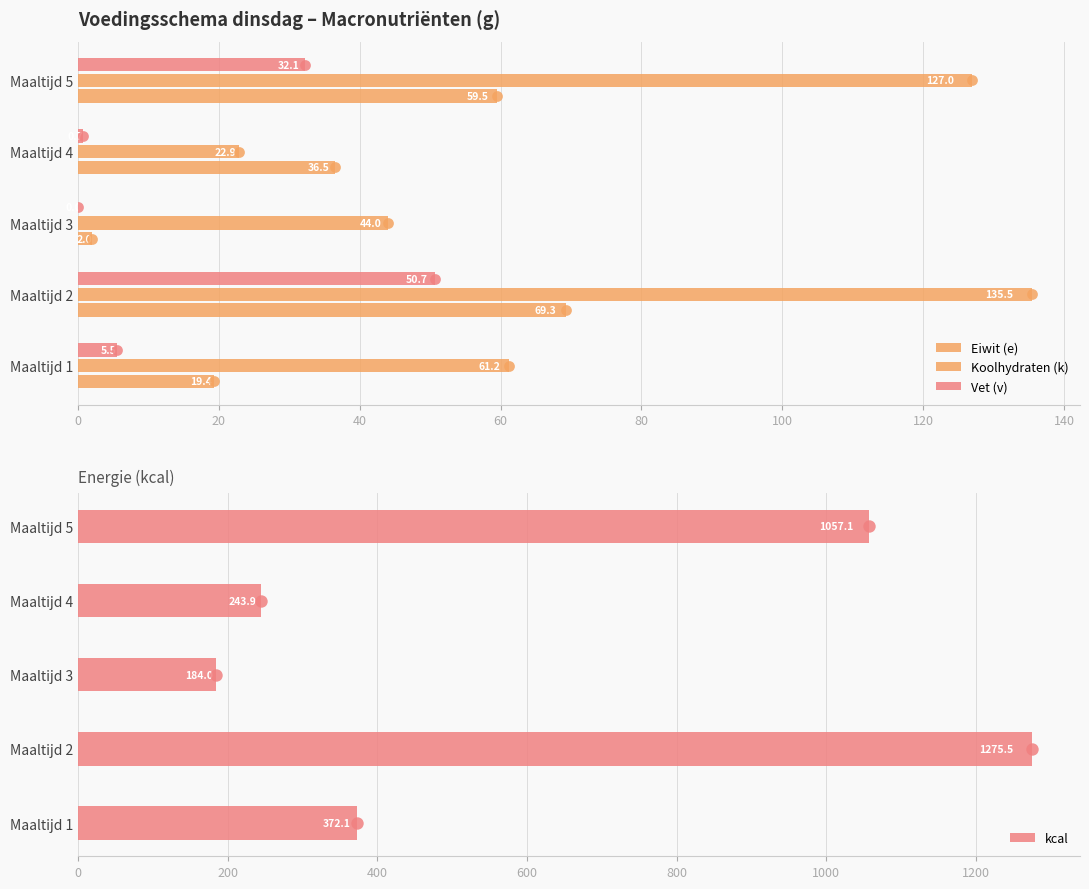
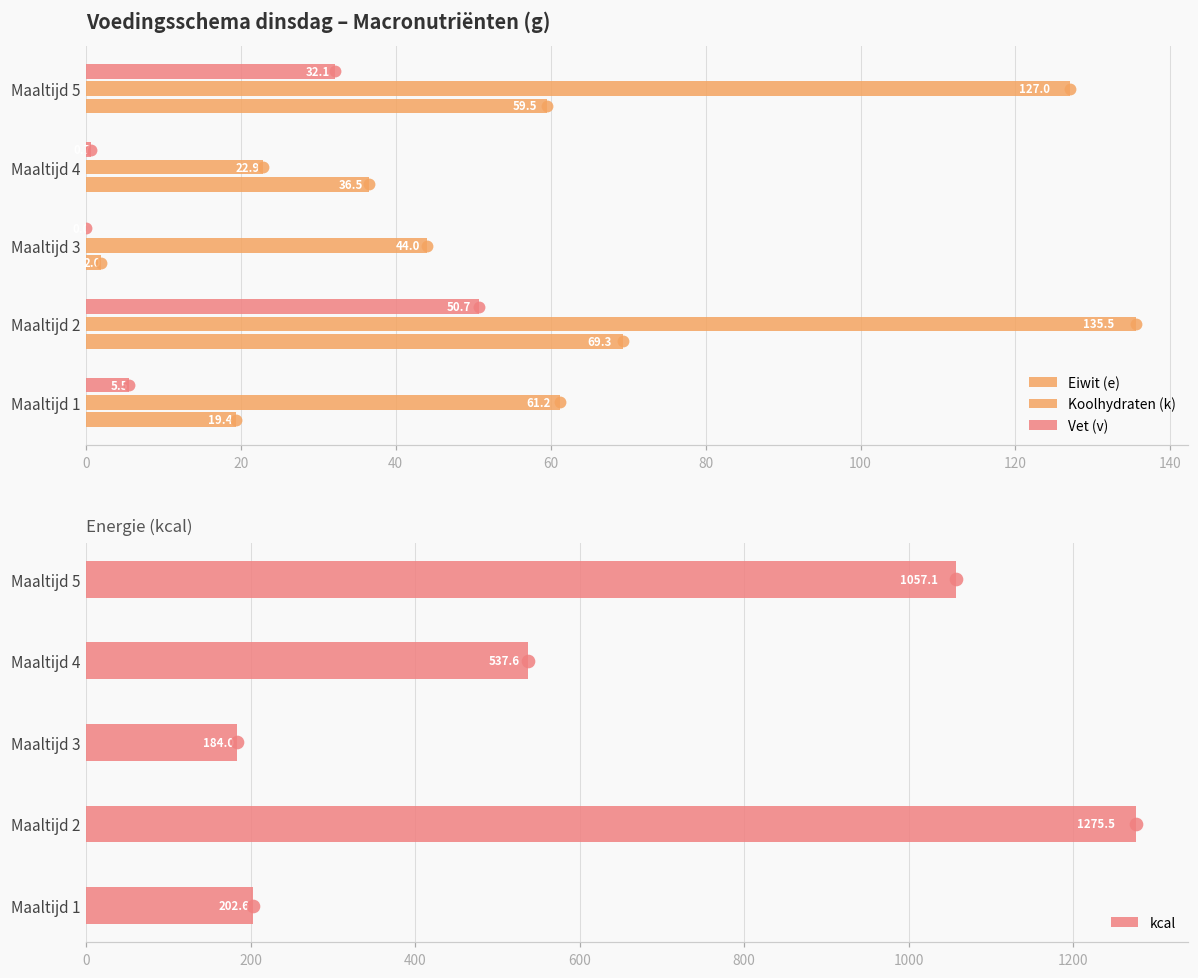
Energie (kcal), Maaltijd 4: 243.9 -> 537.6
Energie (kcal), Maaltijd 1: 372.1 -> 202.6
